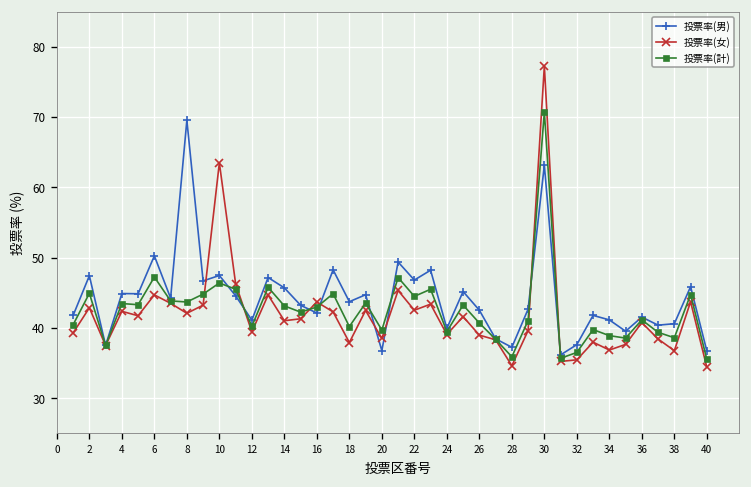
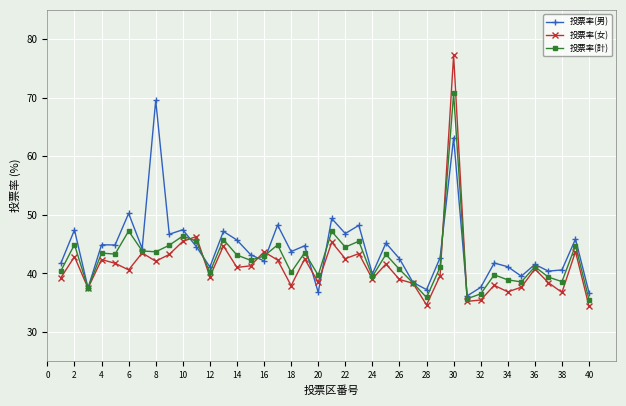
投票率(女), 6: 45 -> 41
投票率(女), 10: 63 -> 45
